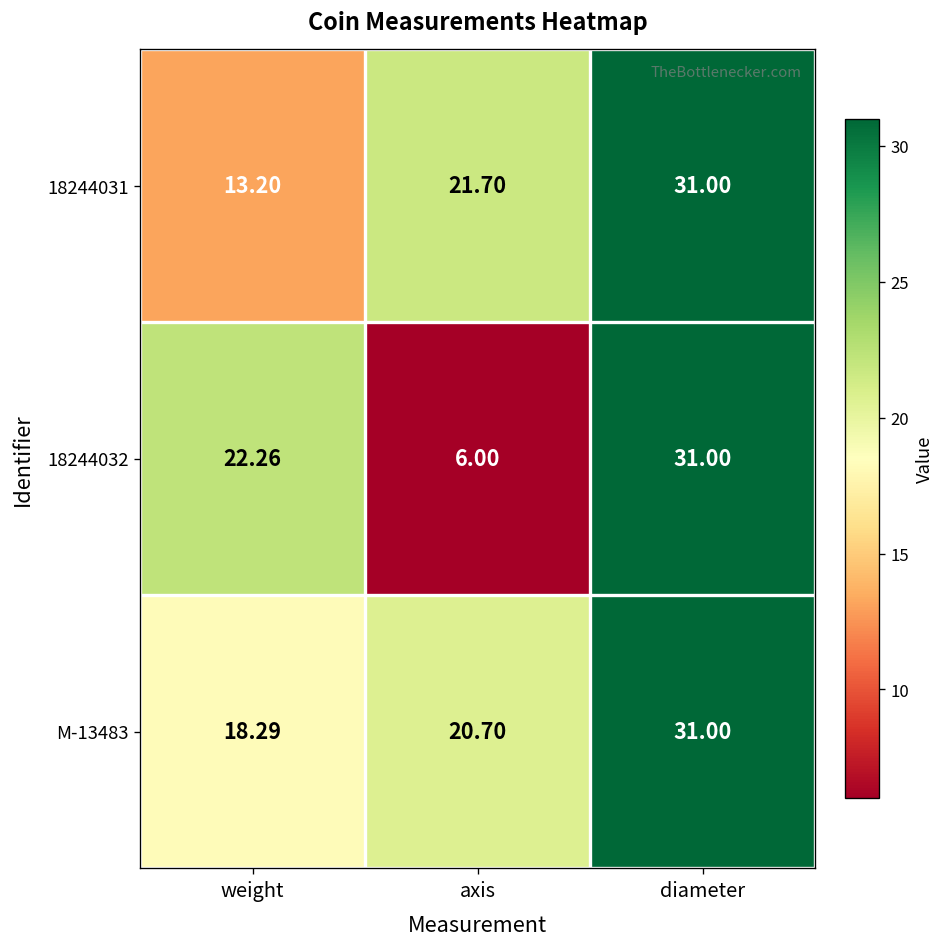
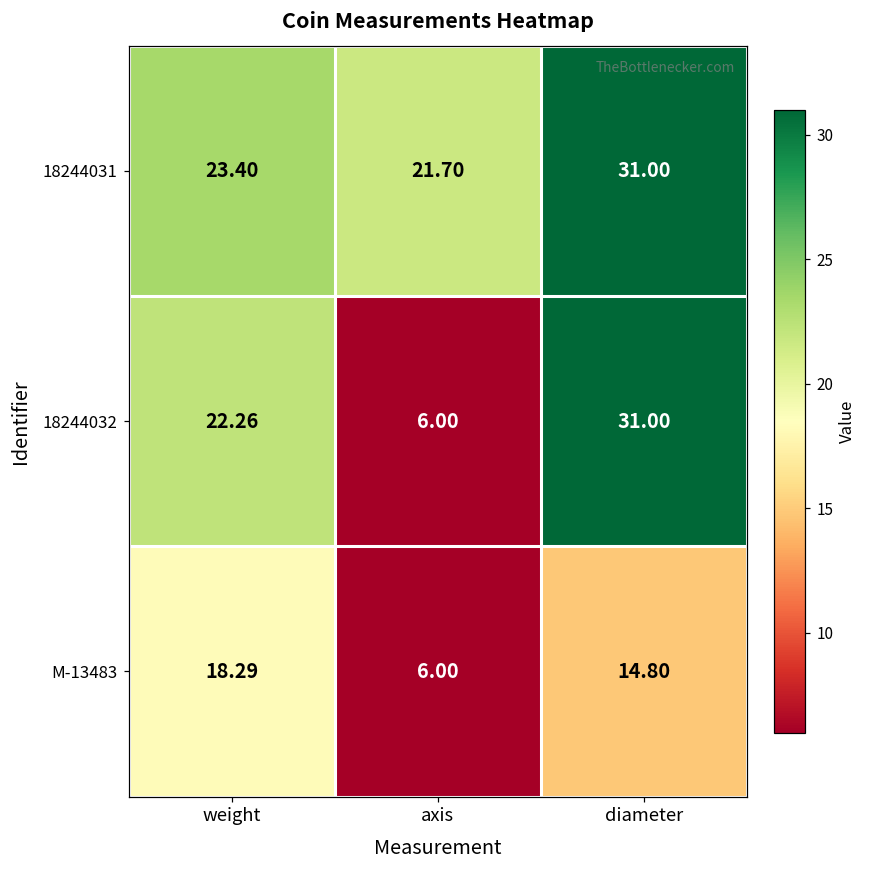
18244031, weight: 13.20 -> 23.40
M-13483, axis: 20.70 -> 6.00
M-13483, diameter: 31.00 -> 14.80
